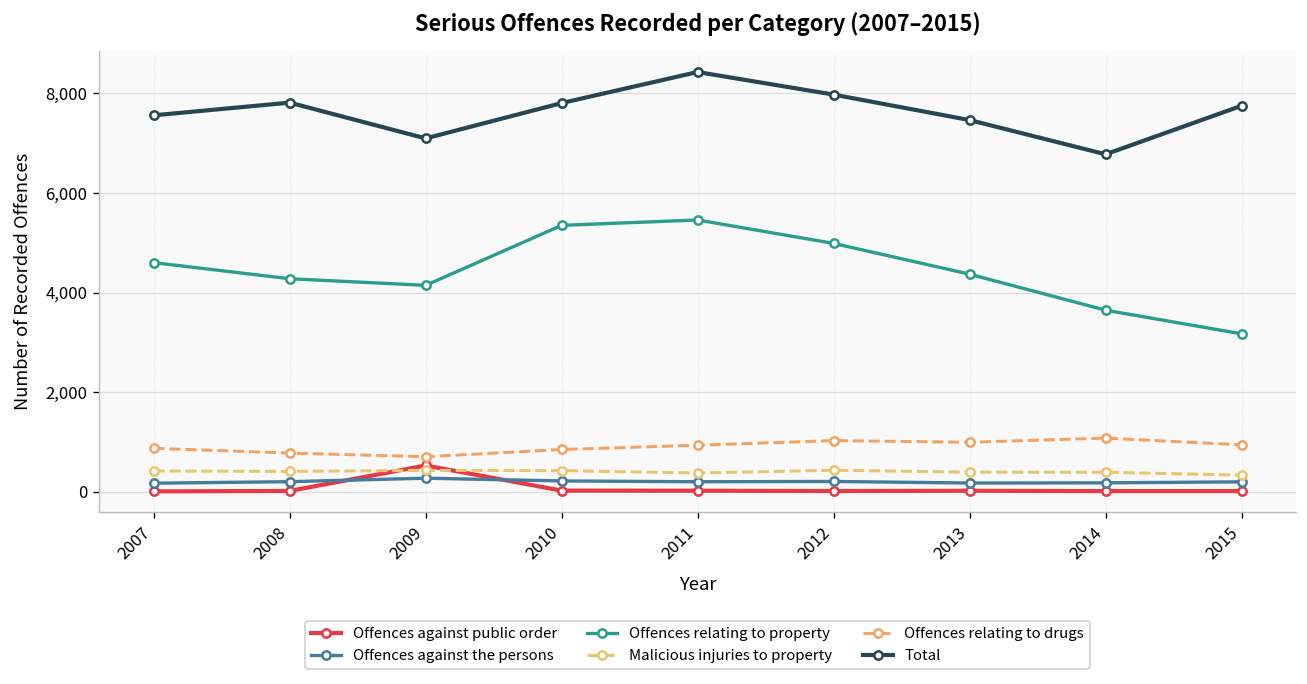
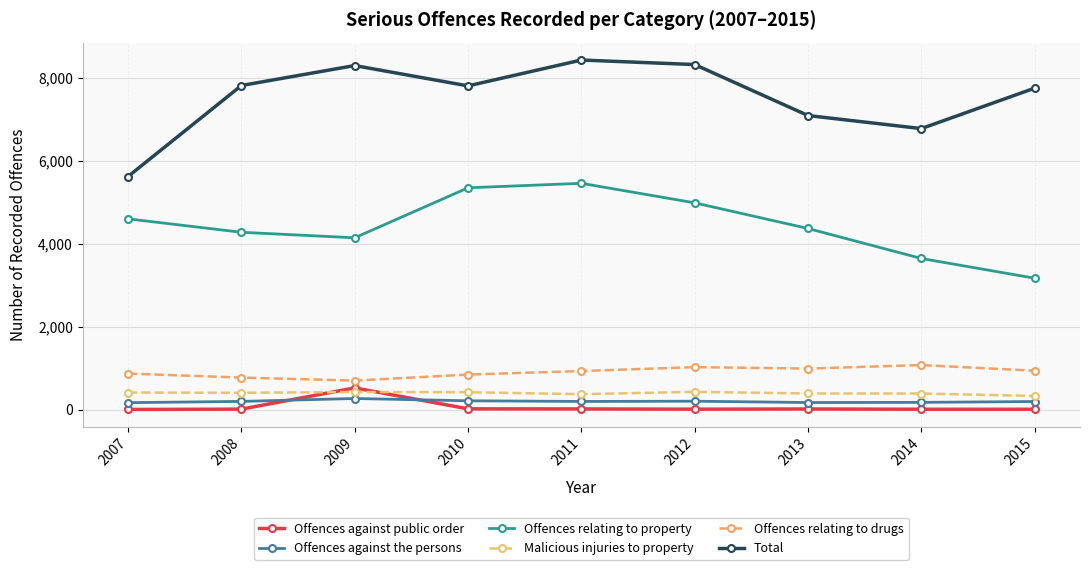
Total, 2007: 7,600 -> 5,600
Total, 2009: 7,100 -> 8,300
Total, 2012: 8,000 -> 8,300
Total, 2013: 7,500 -> 7,100
